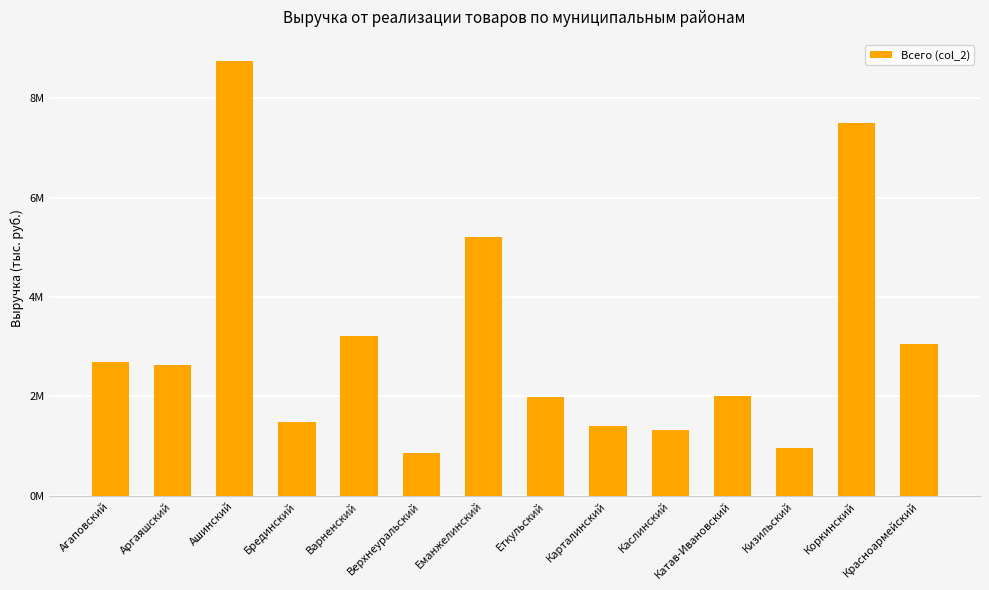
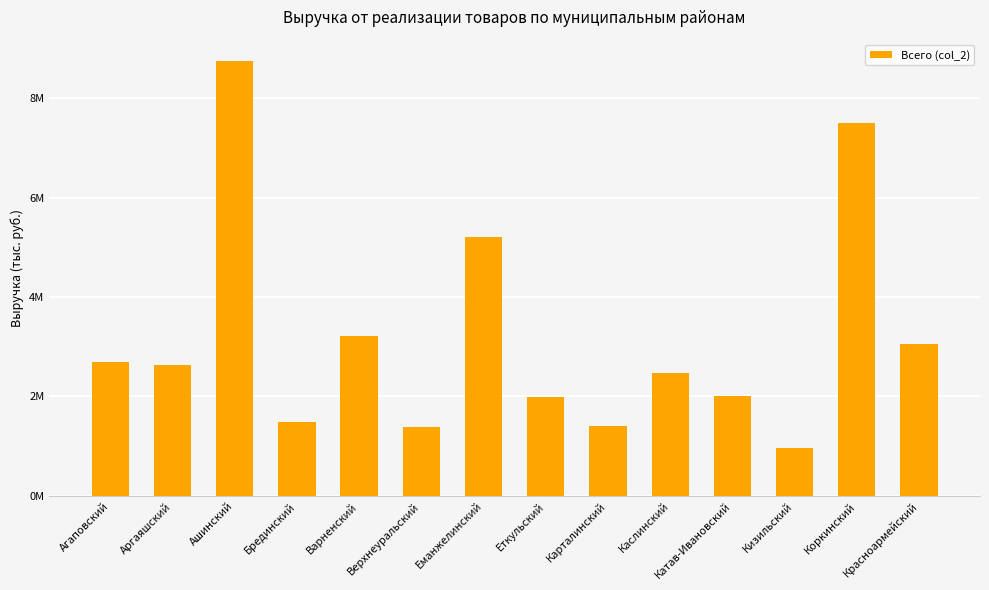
Верхнеуральский: 900000 -> 1400000
Каслинский: 1300000 -> 2500000
